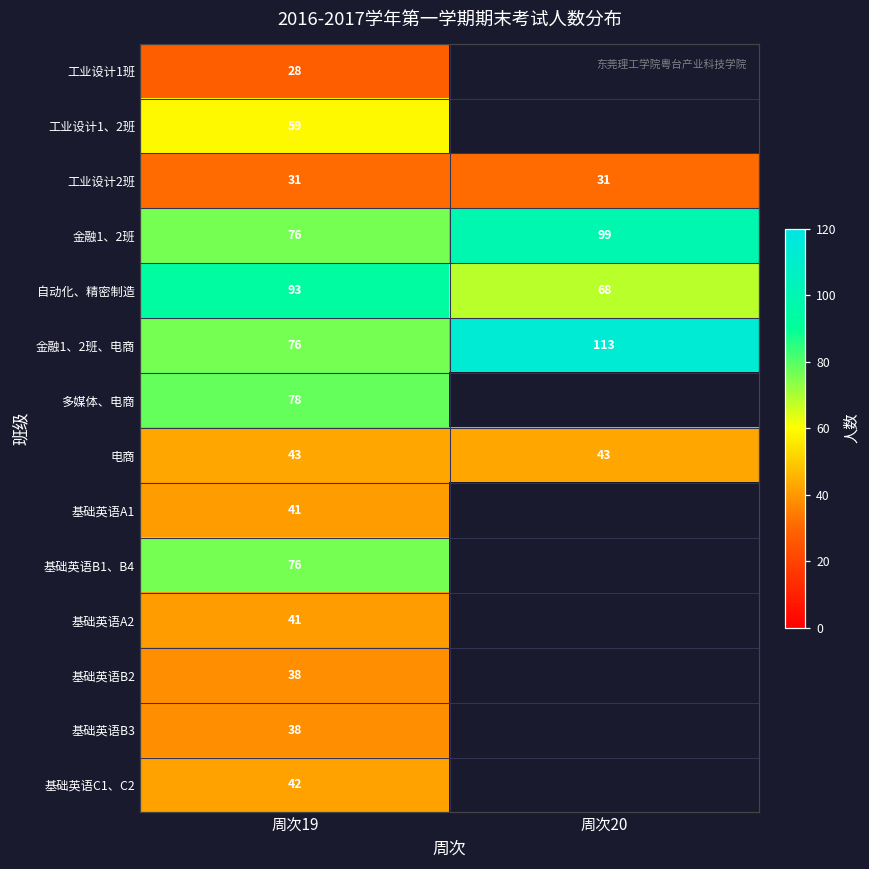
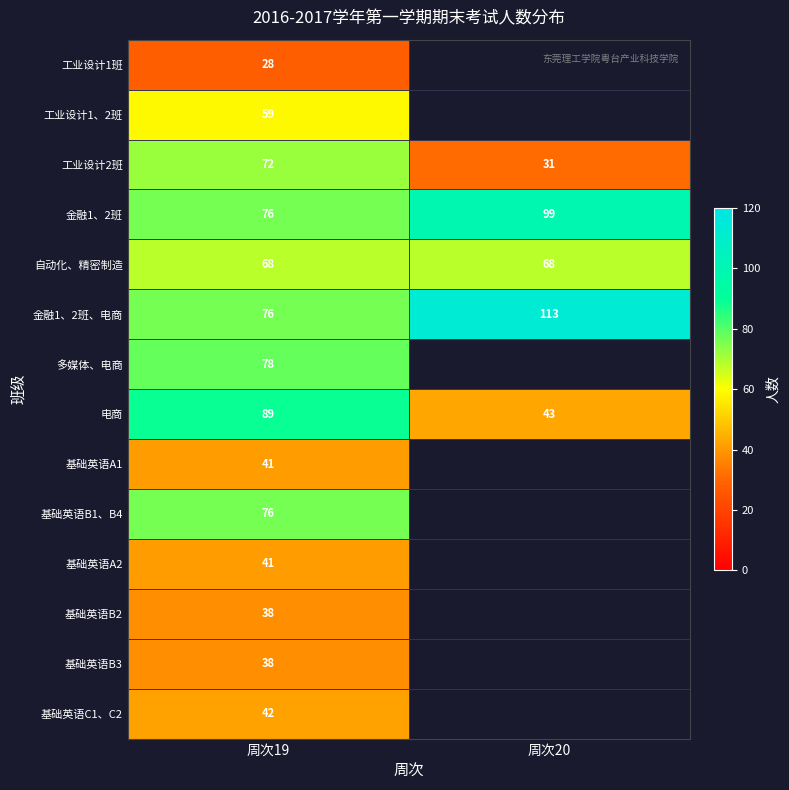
工业设计2班, 周次19: 31 -> 72
自动化、精密制造, 周次19: 93 -> 68
电商, 周次19: 43 -> 89
